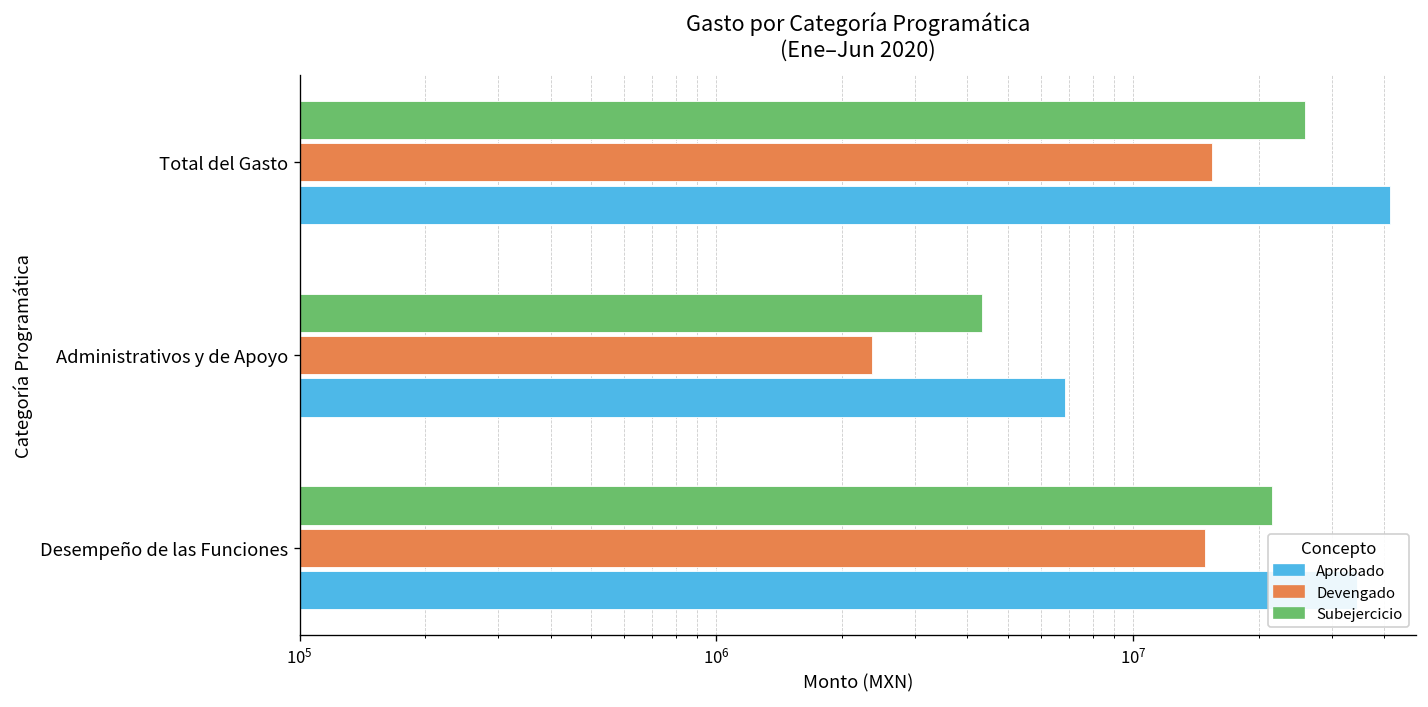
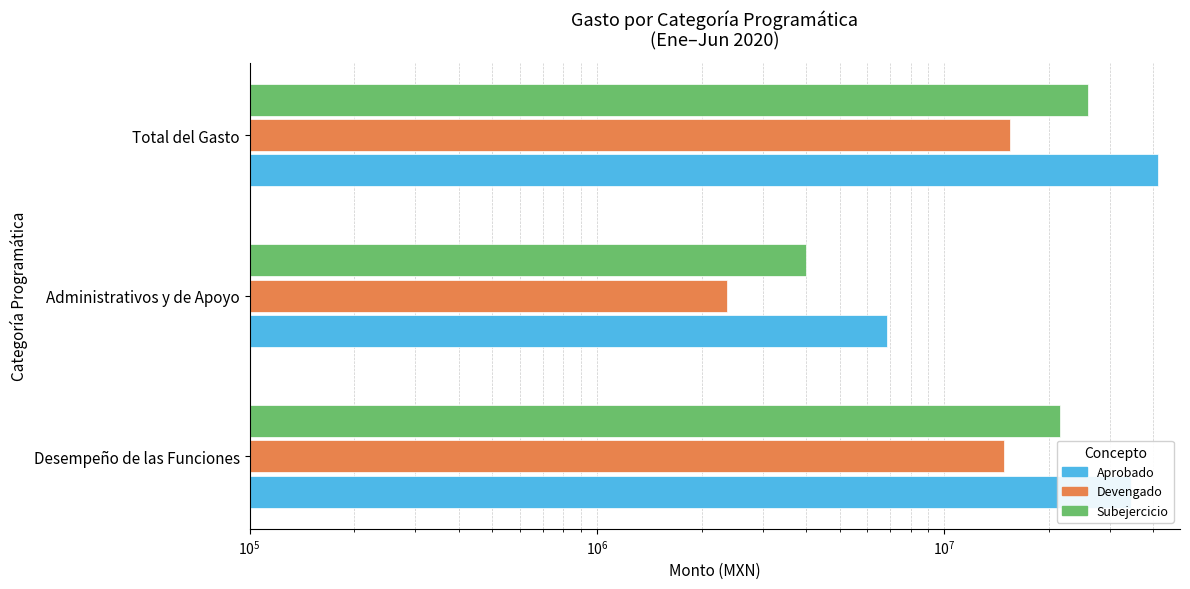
Subejercicio, Administrativos y de Apoyo: 4300000 -> 4000000
